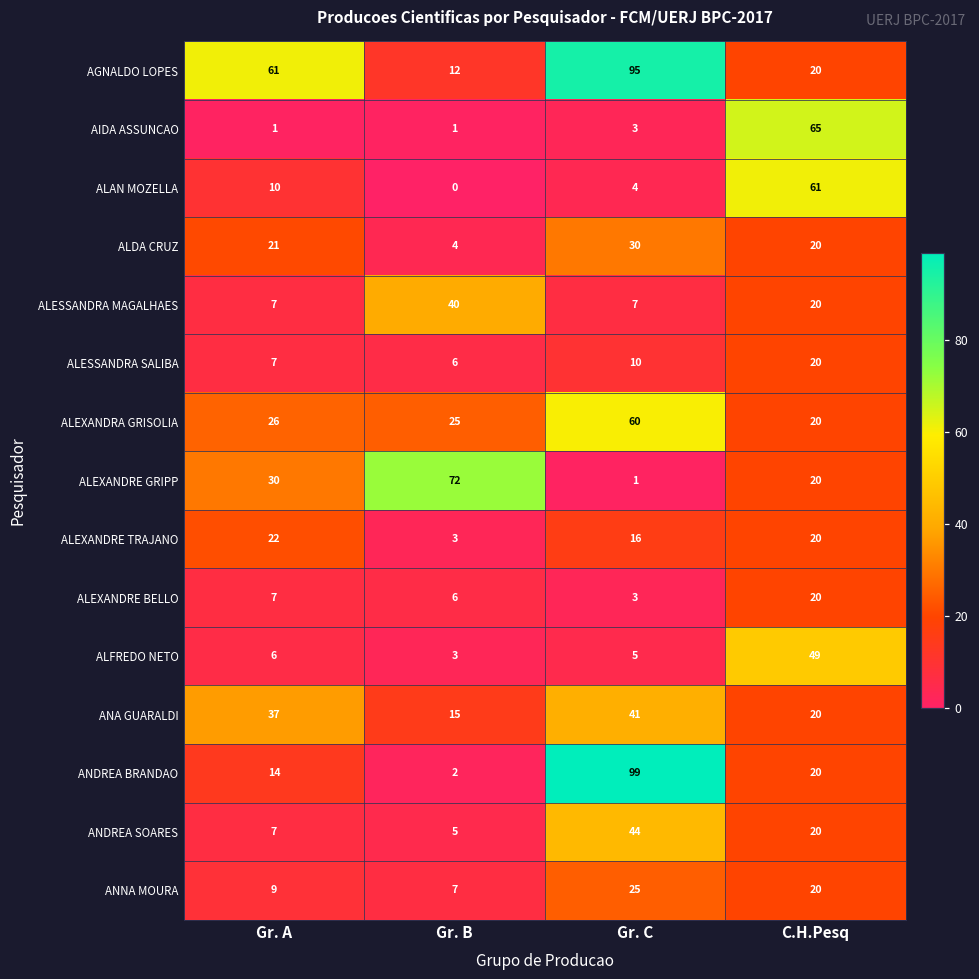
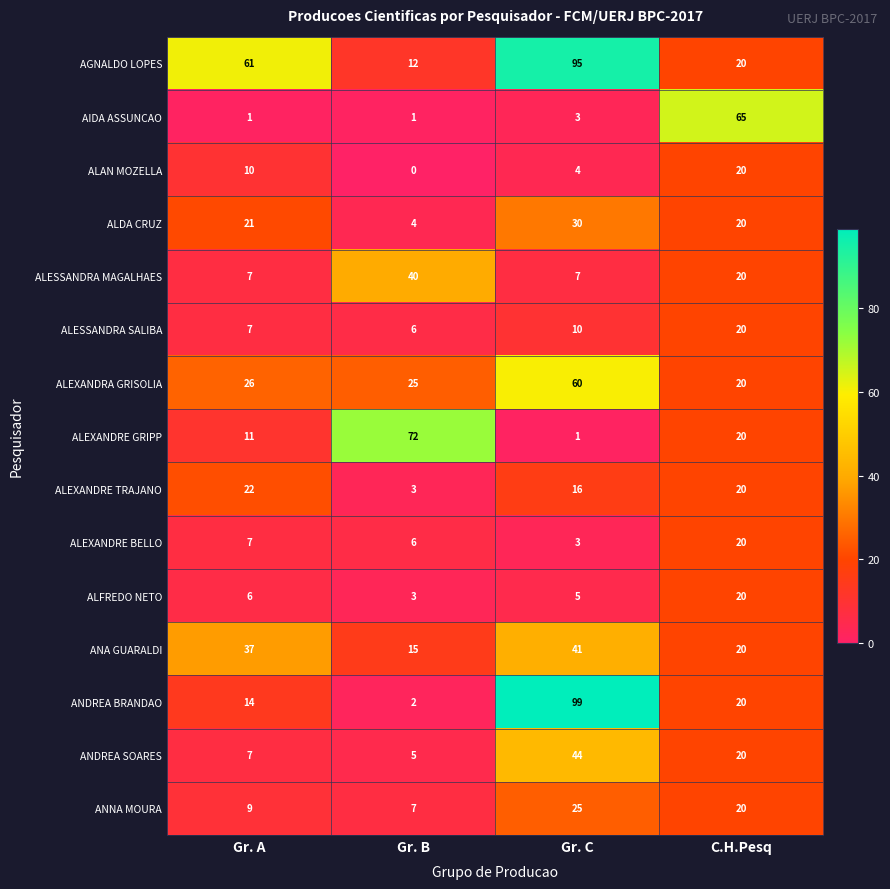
ALAN MOZELLA, C.H.Pesq: 61 -> 20
ALEXANDRE GRIPP, Gr. A: 30 -> 11
ALFREDO NETO, C.H.Pesq: 49 -> 20
